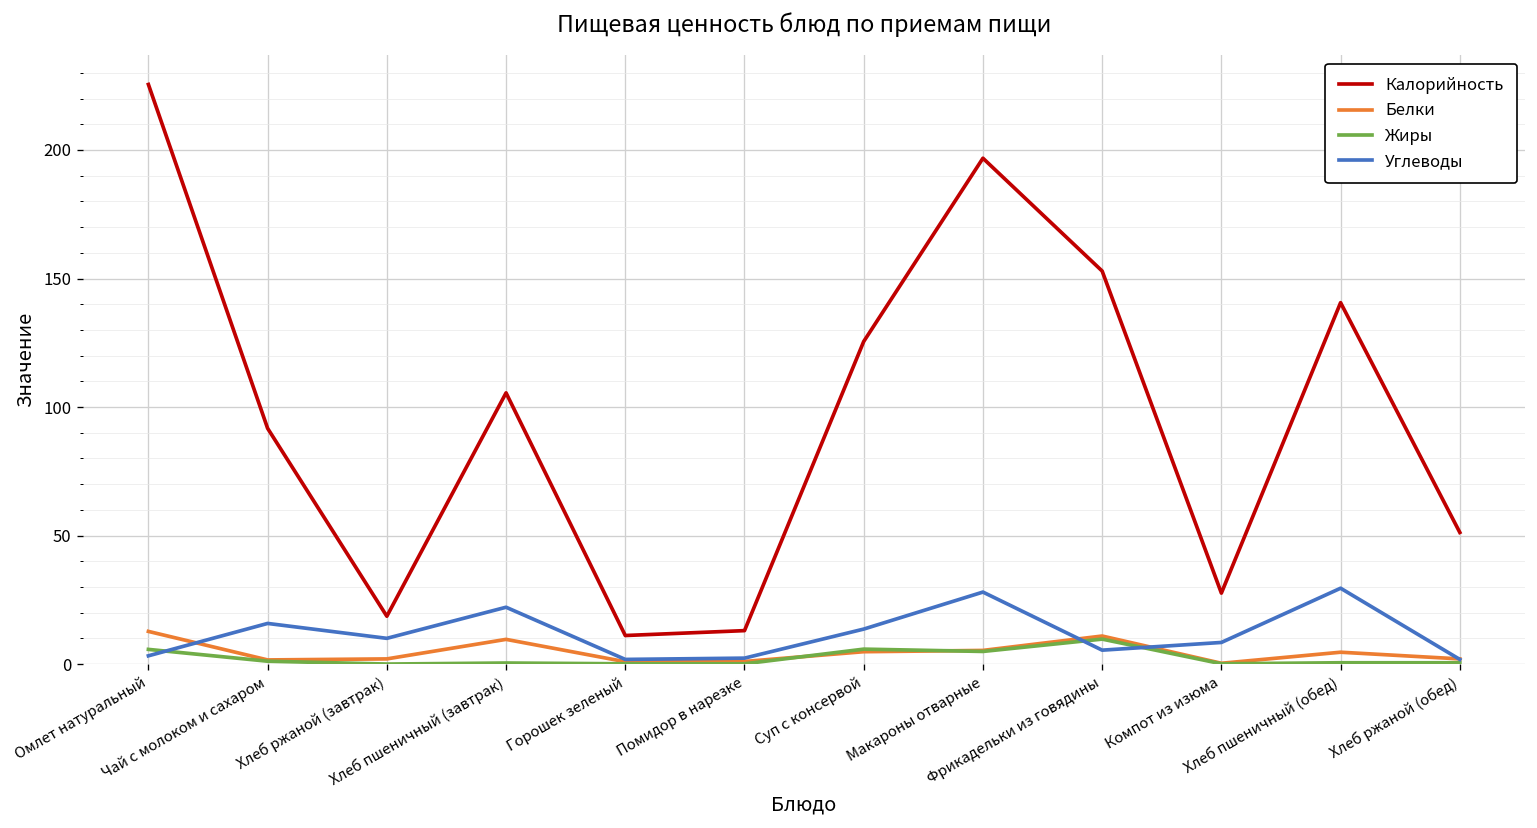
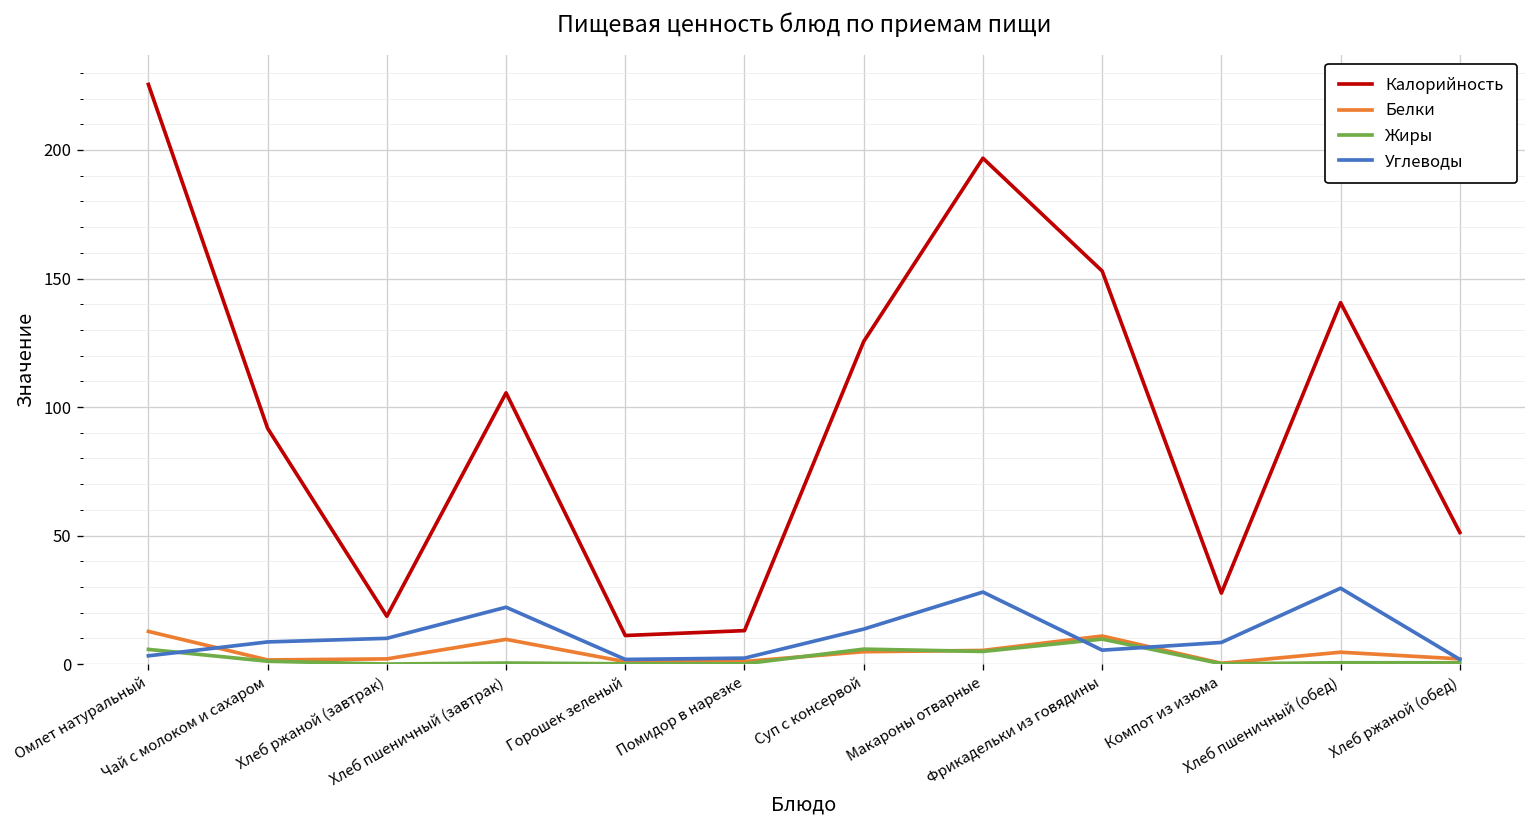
Углеводы, Чай с молоком и сахаром: 16 -> 9
